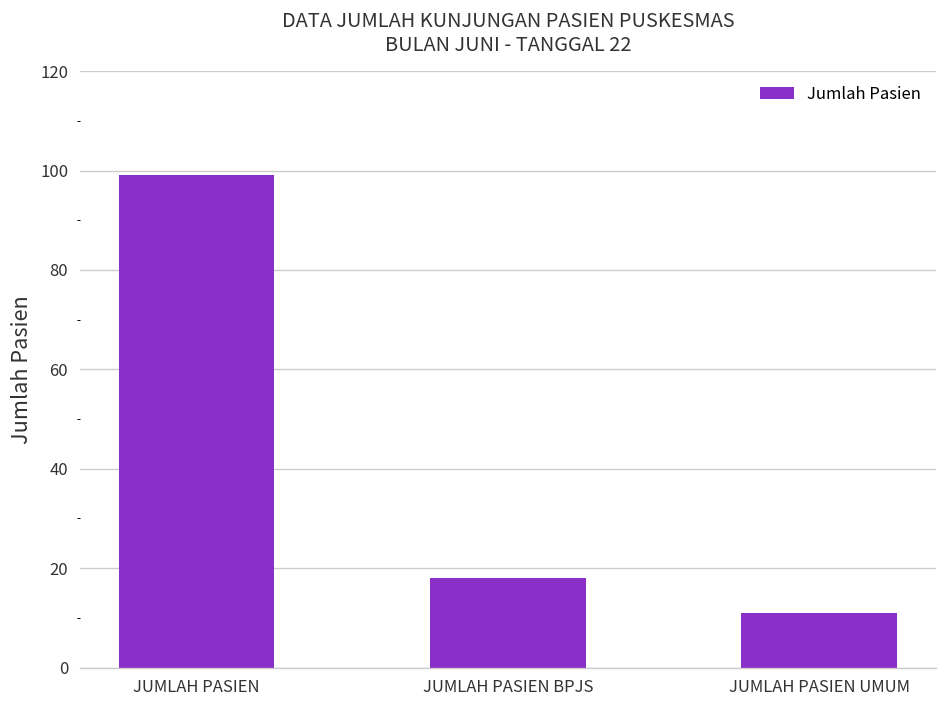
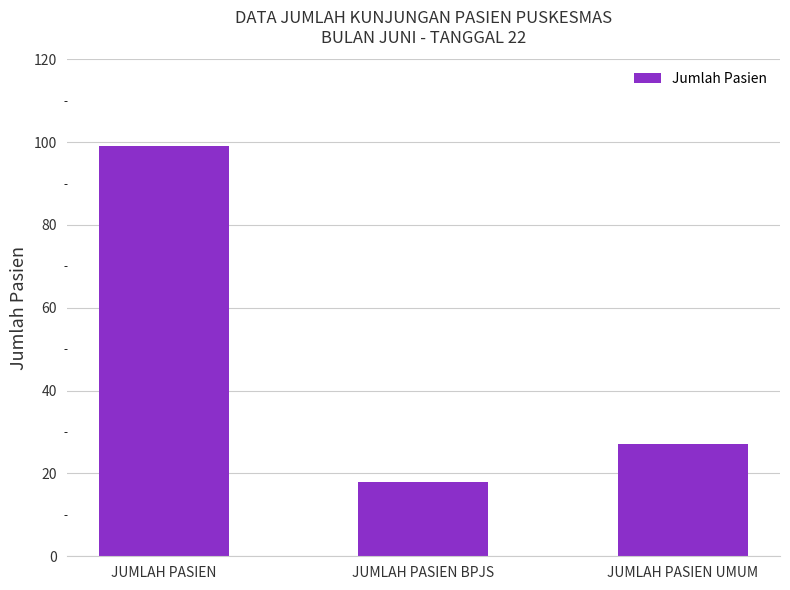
JUMLAH PASIEN UMUM: 11 -> 27
